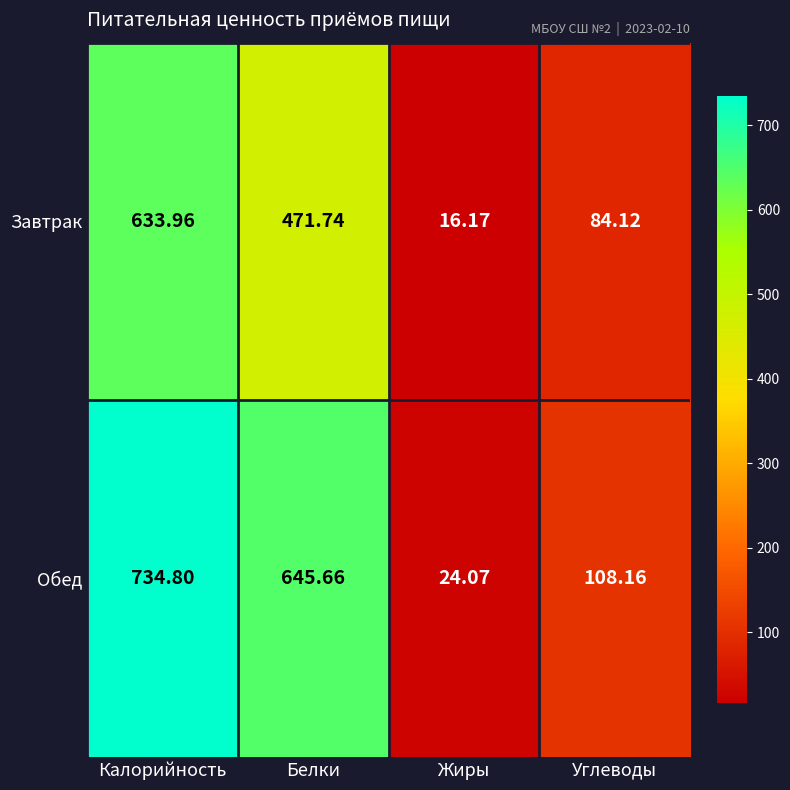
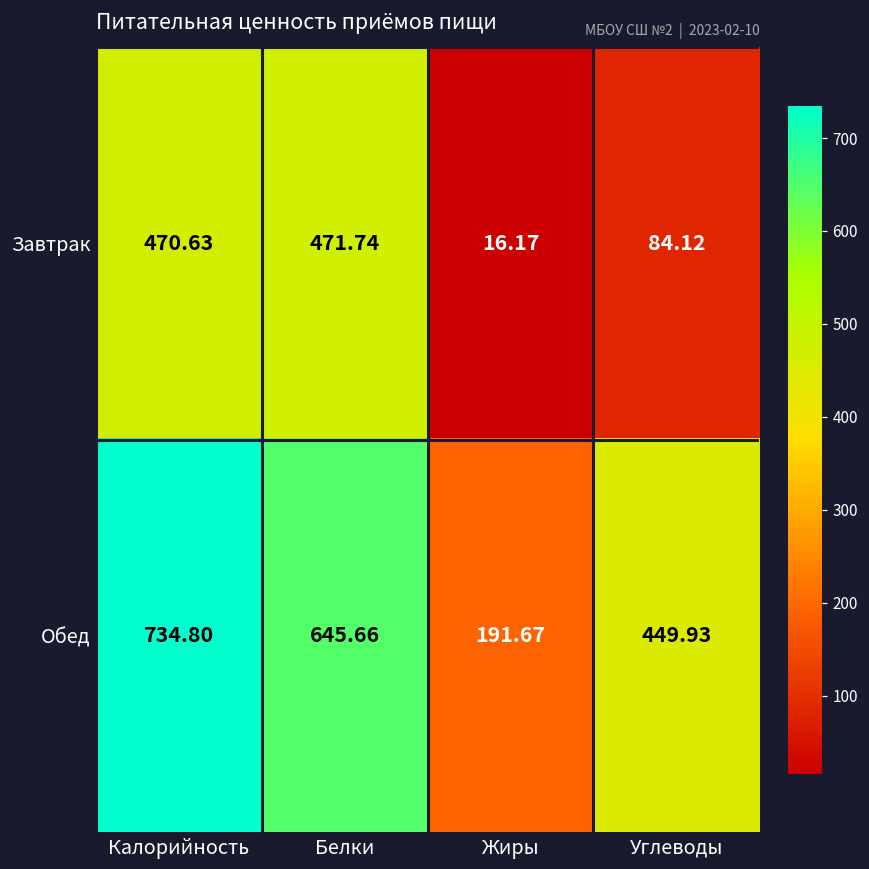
Завтрак, Калорийность: 633.96 -> 470.63
Обед, Жиры: 24.07 -> 191.67
Обед, Углеводы: 108.16 -> 449.93
